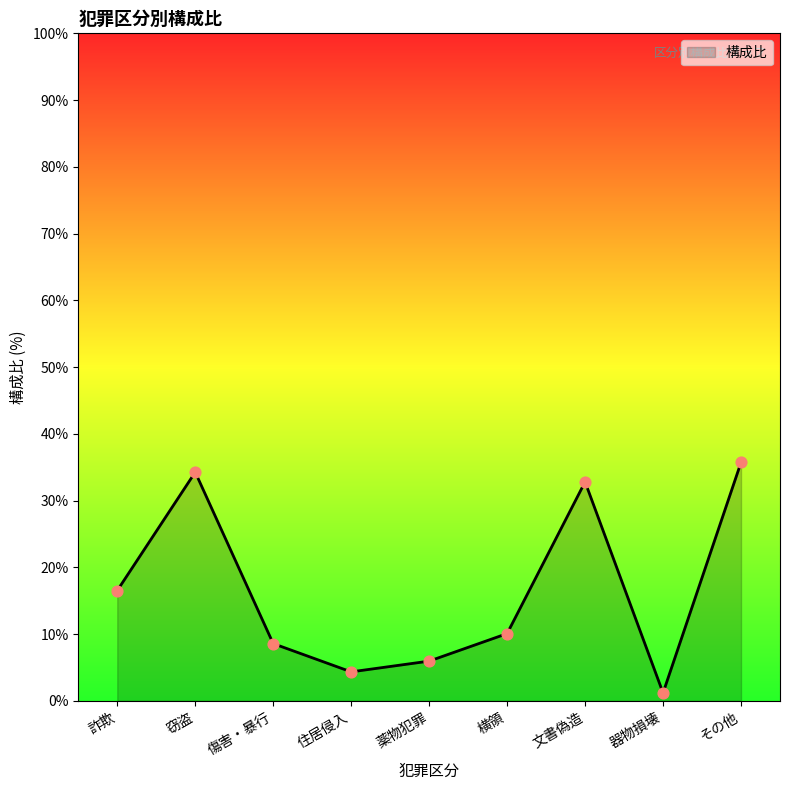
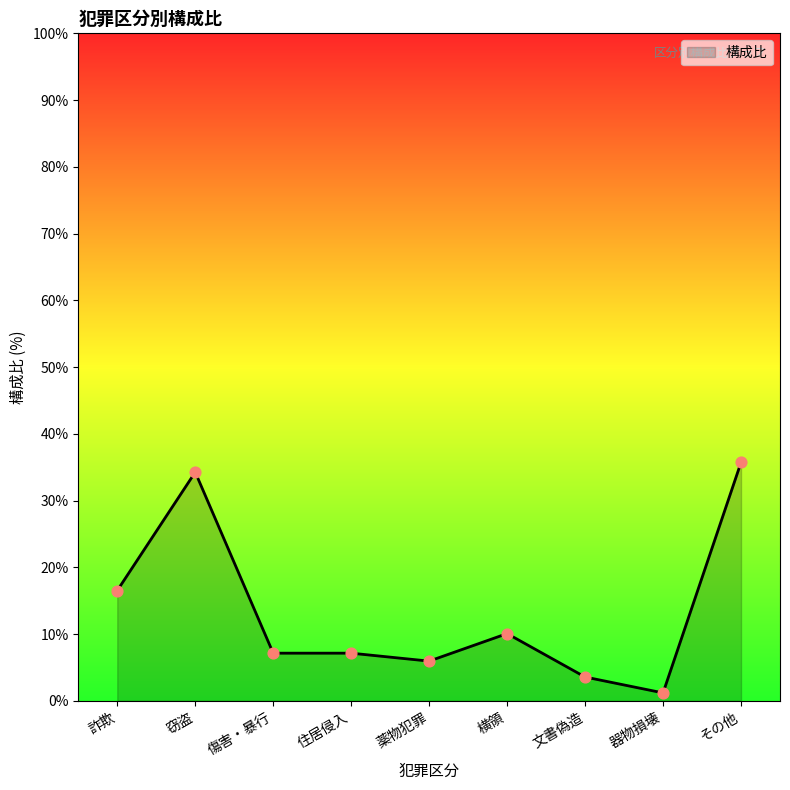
傷害・暴行: 9% -> 7%
住居侵入: 4% -> 7%
文書偽造: 33% -> 4%
